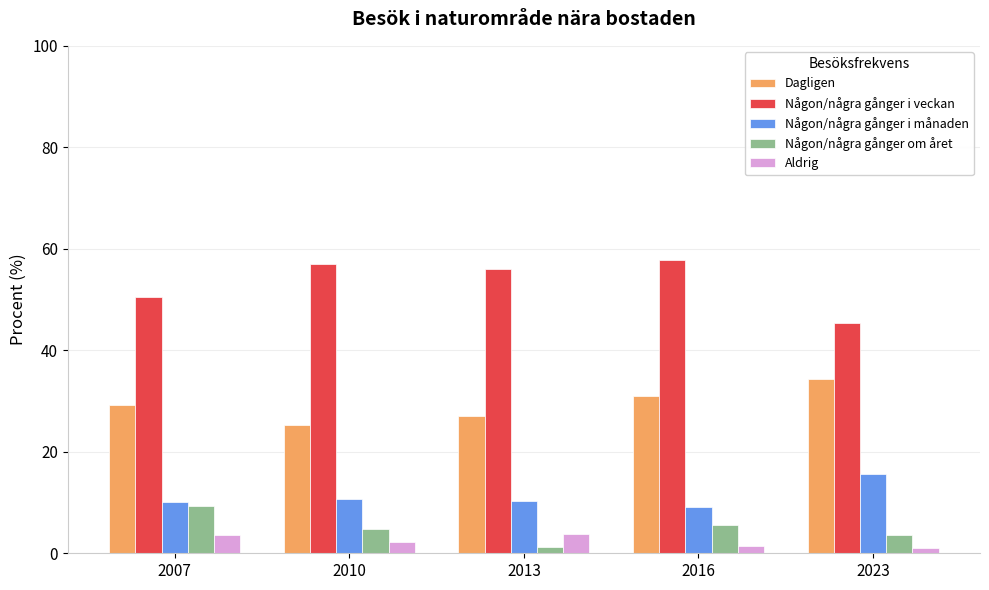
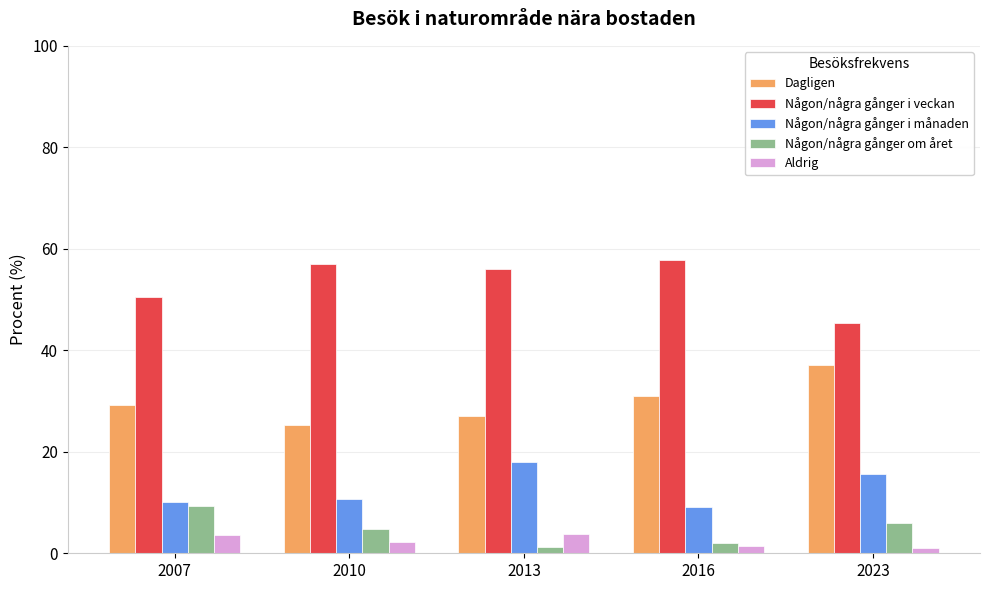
Någon/några gånger i månaden, 2013: 10 -> 18
Någon/några gånger om året, 2016: 6 -> 2
Dagligen, 2023: 34 -> 37
Någon/några gånger om året, 2023: 4 -> 6
